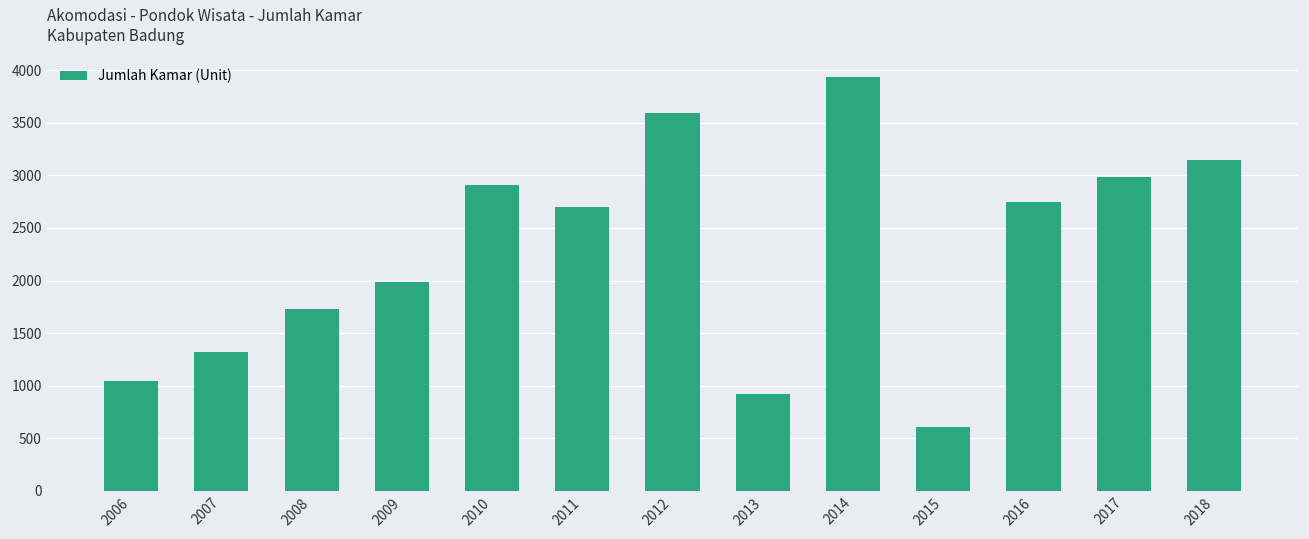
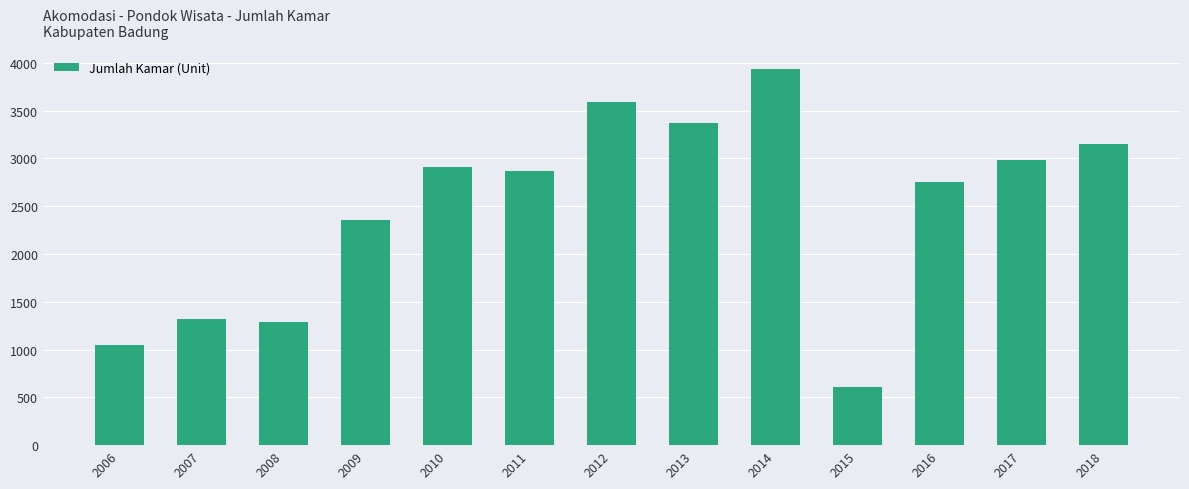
2008: 1700 -> 1300
2009: 2000 -> 2400
2011: 2700 -> 2900
2013: 900 -> 3400
